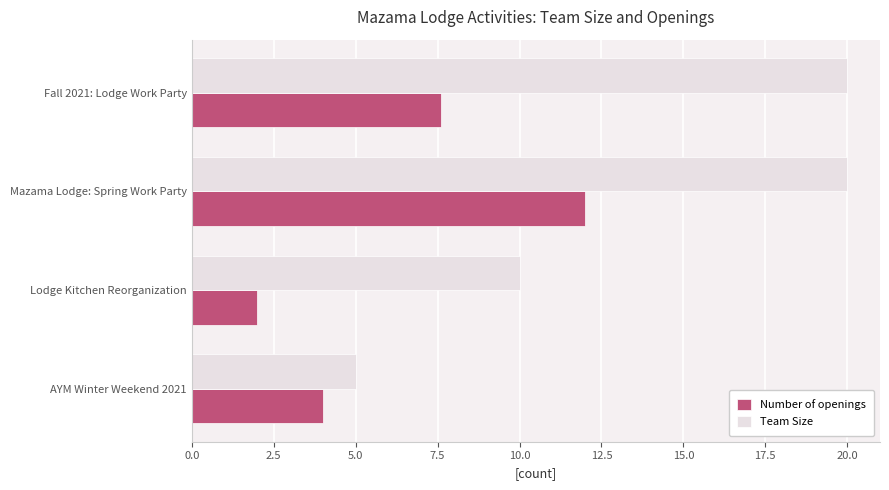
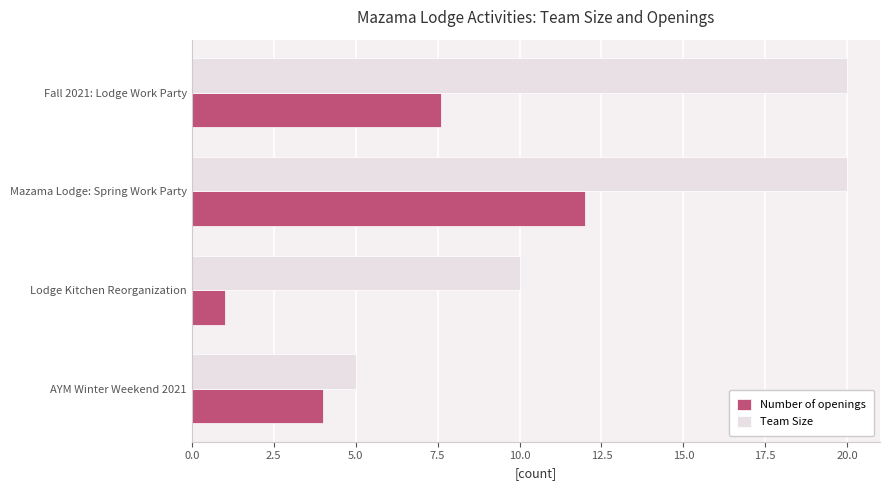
Number of openings, Lodge Kitchen Reorganization: 2 -> 1
